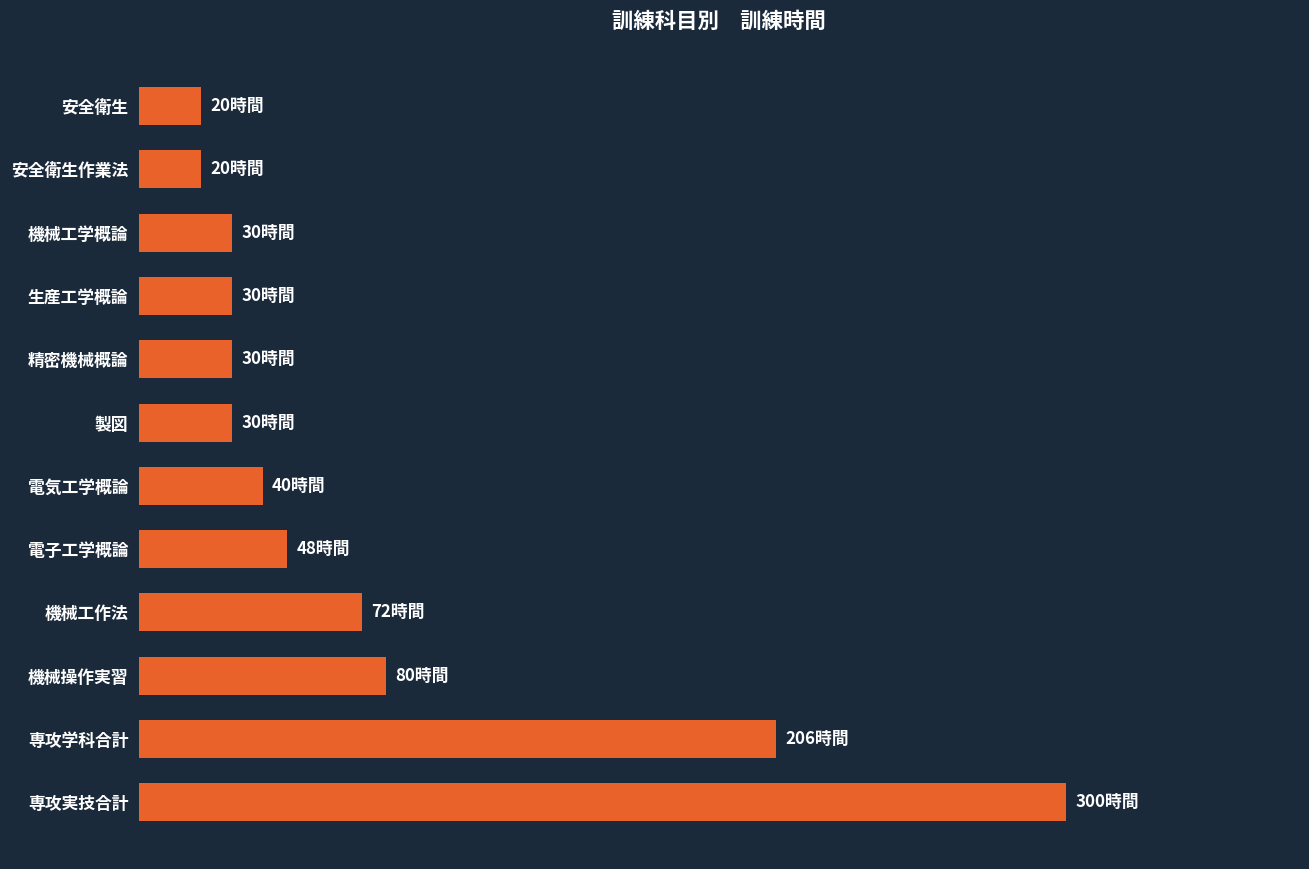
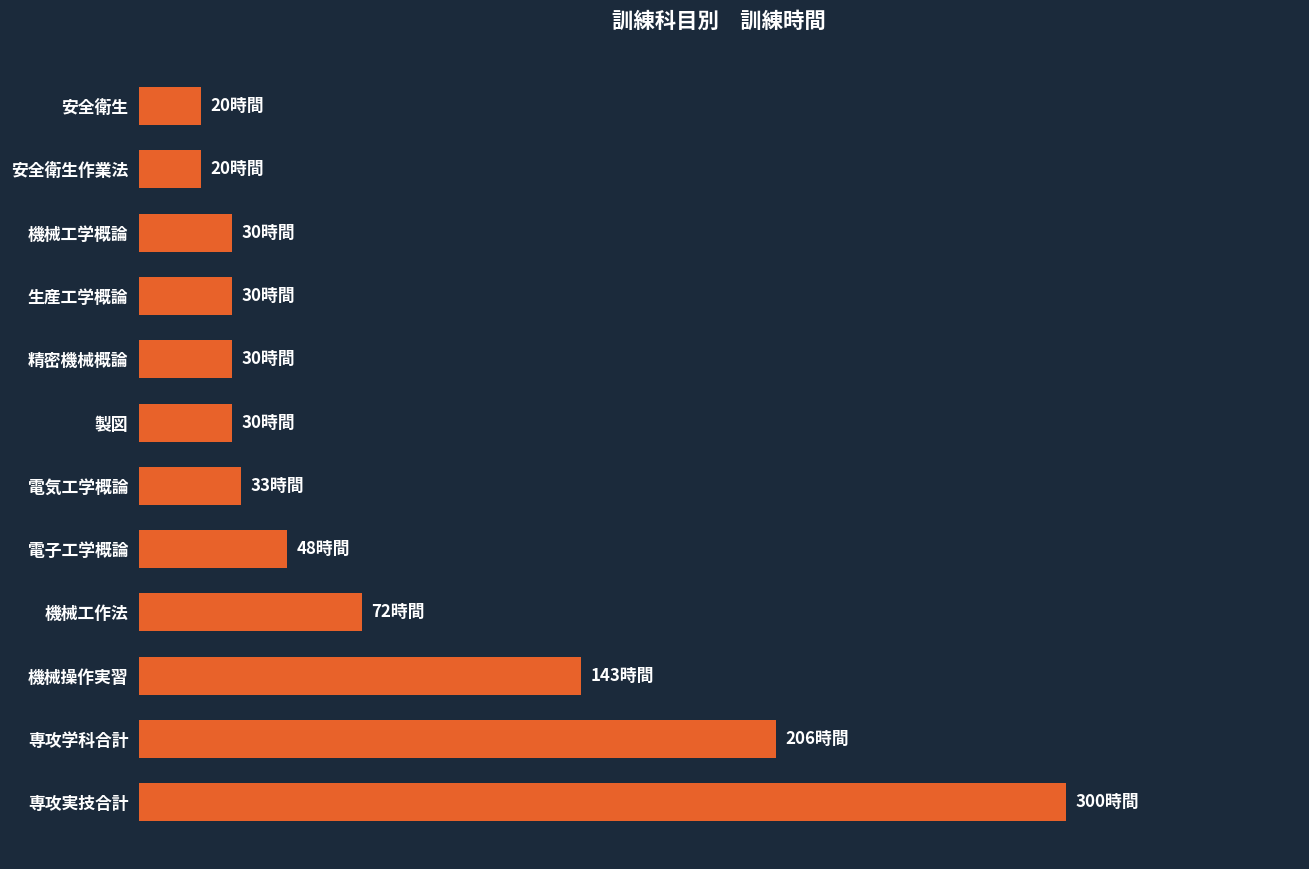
電気工学概論: 40 -> 33
機械操作実習: 80 -> 143
